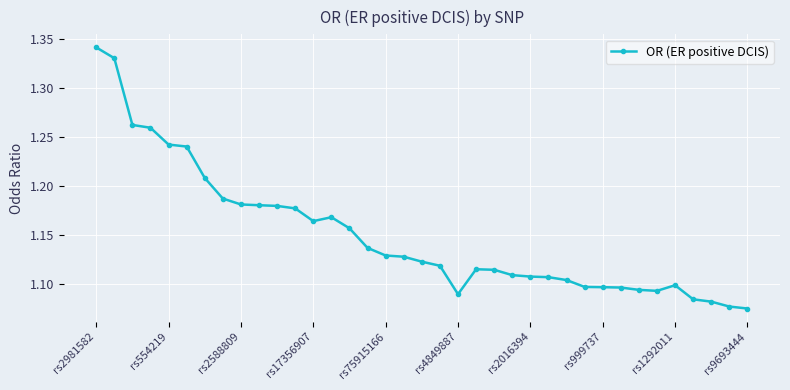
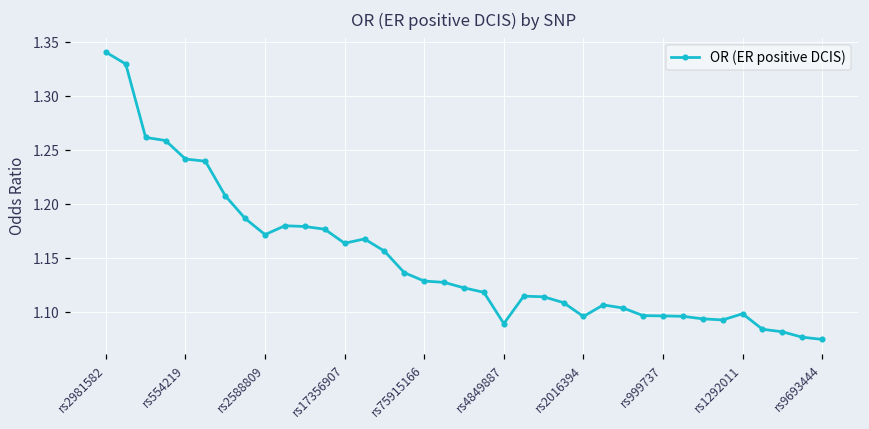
rs2588809: 1.18 -> 1.17
rs2016394: 1.11 -> 1.10
